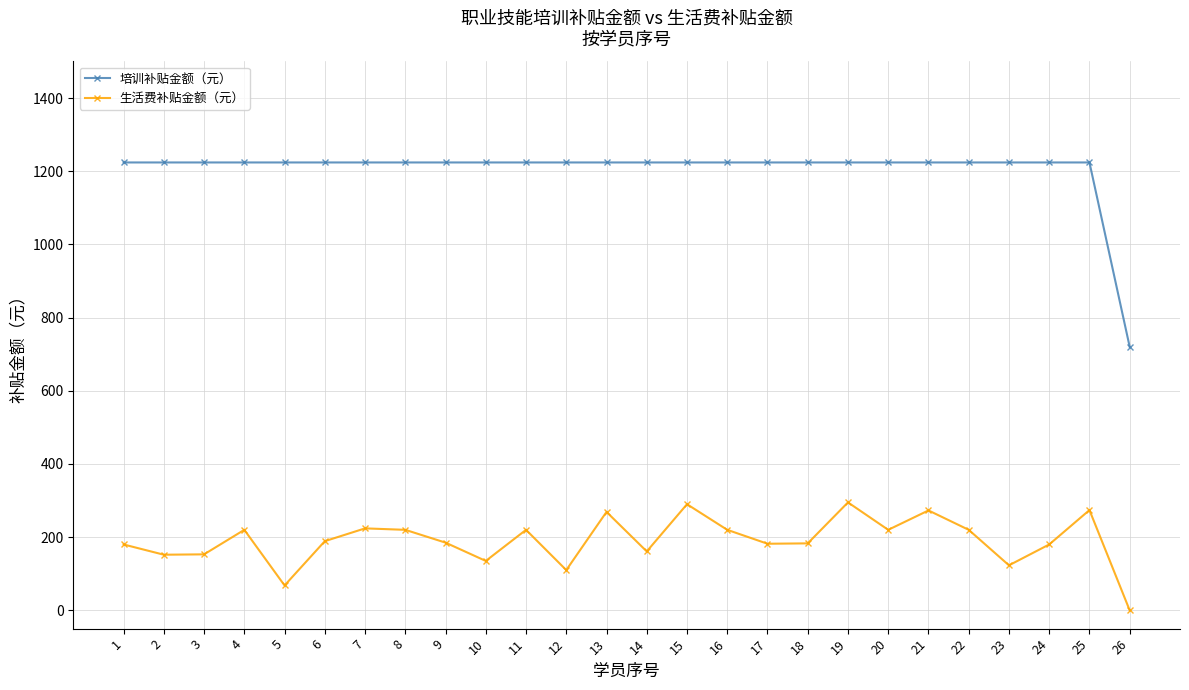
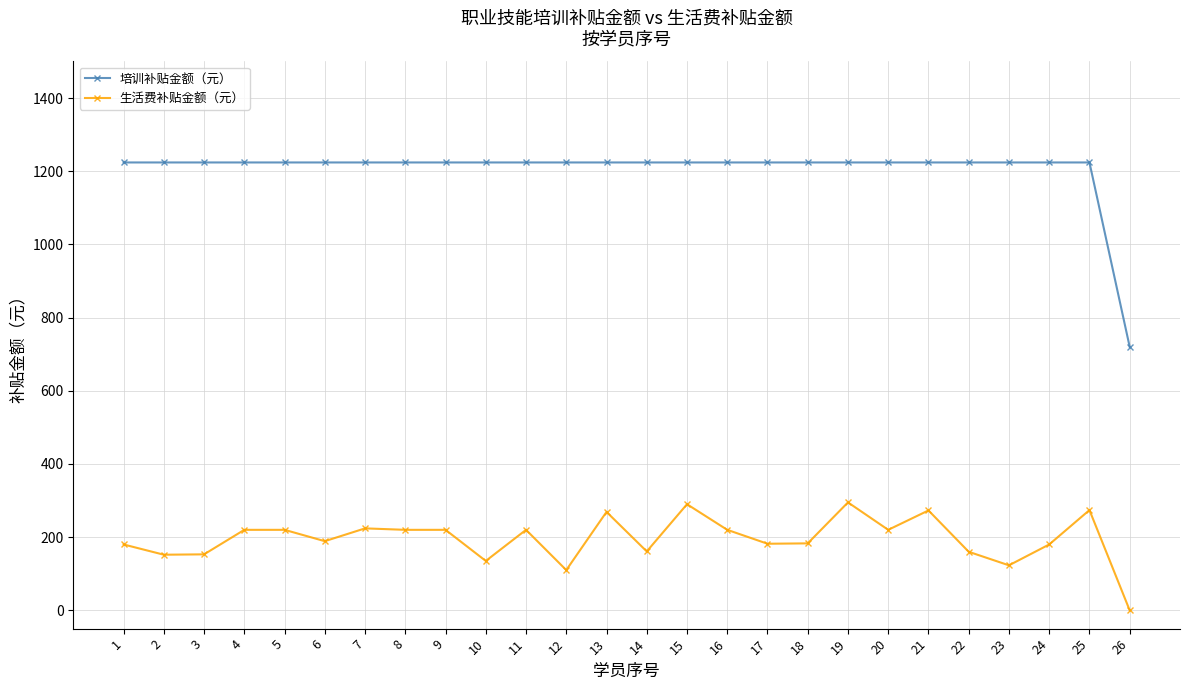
生活费补贴金额（元）, 5: 70 -> 220
生活费补贴金额（元）, 9: 190 -> 220
生活费补贴金额（元）, 22: 220 -> 160
